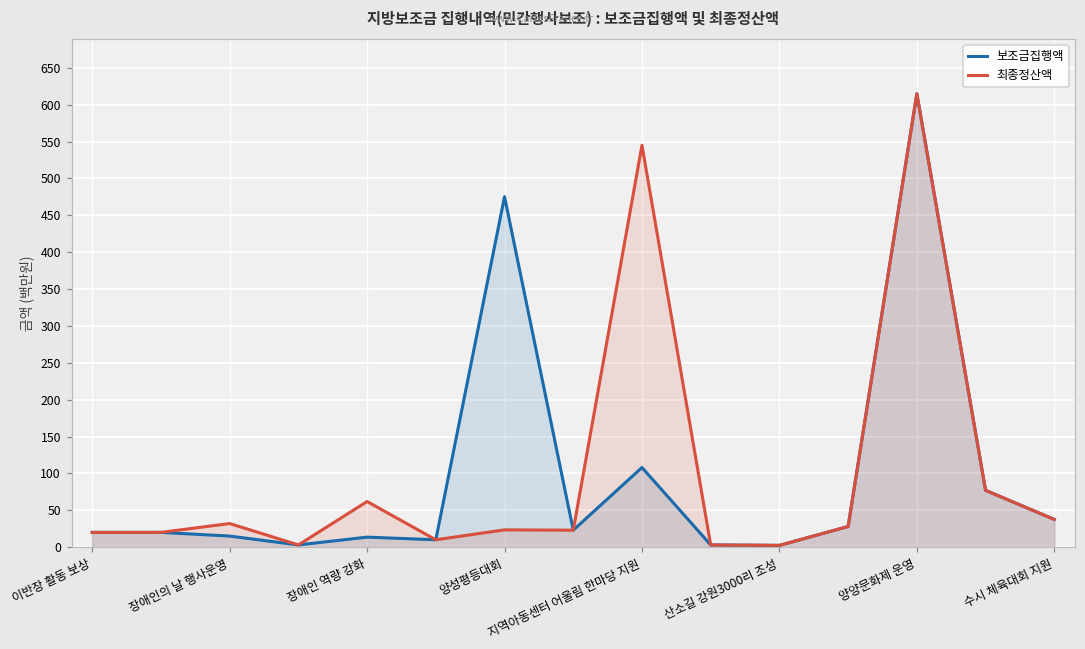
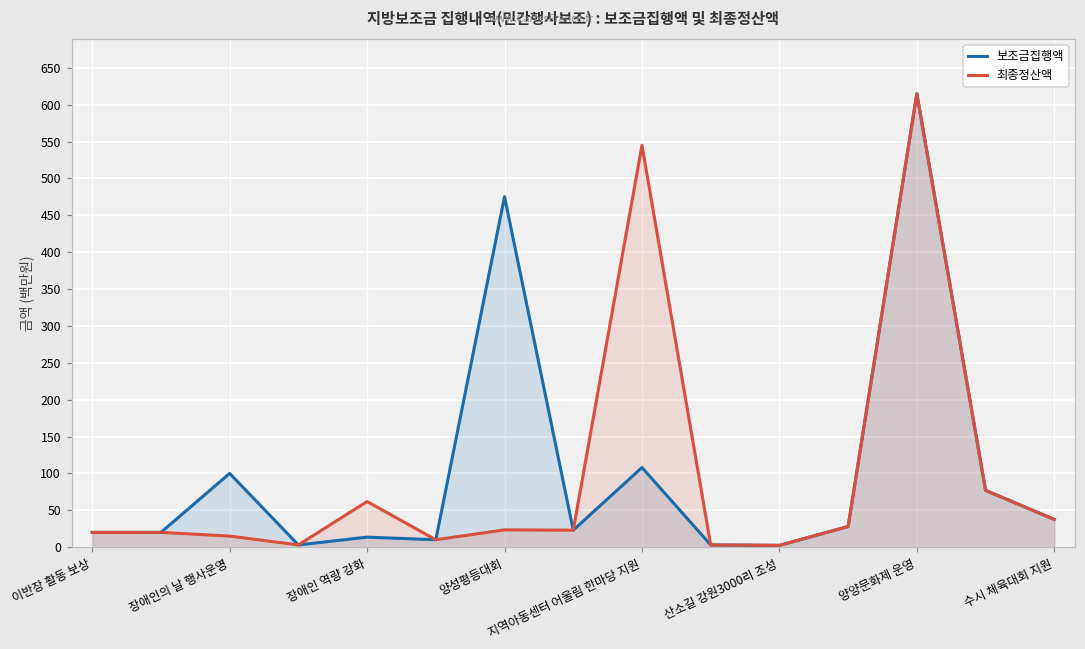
보조금집행액, 장애인의 날 행사운영: 20 -> 100
최종정산액, 장애인의 날 행사운영: 30 -> 20
